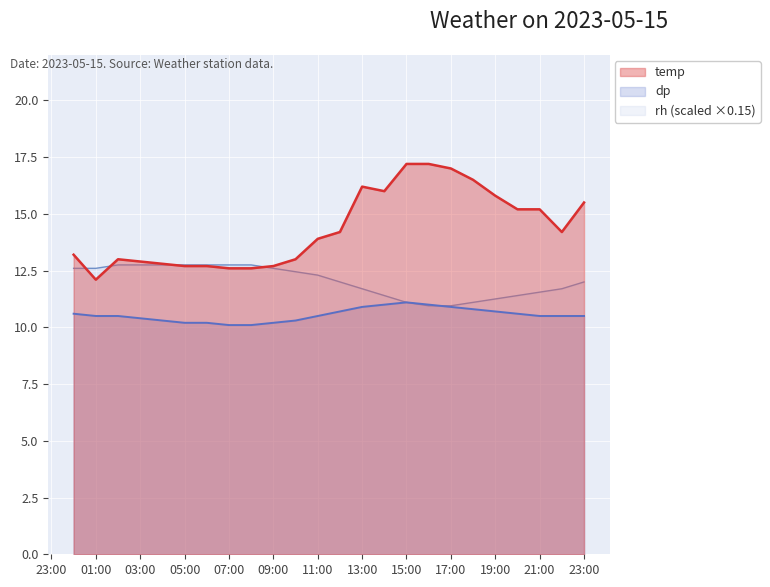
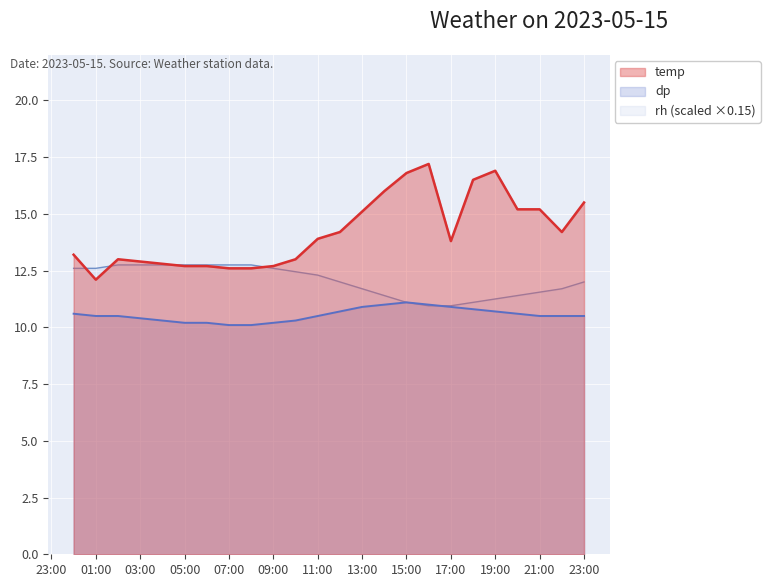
temp, 13:00: 16.2 -> 15.1
temp, 15:00: 17.2 -> 16.8
temp, 17:00: 17.0 -> 13.8
temp, 19:00: 15.8 -> 16.9
